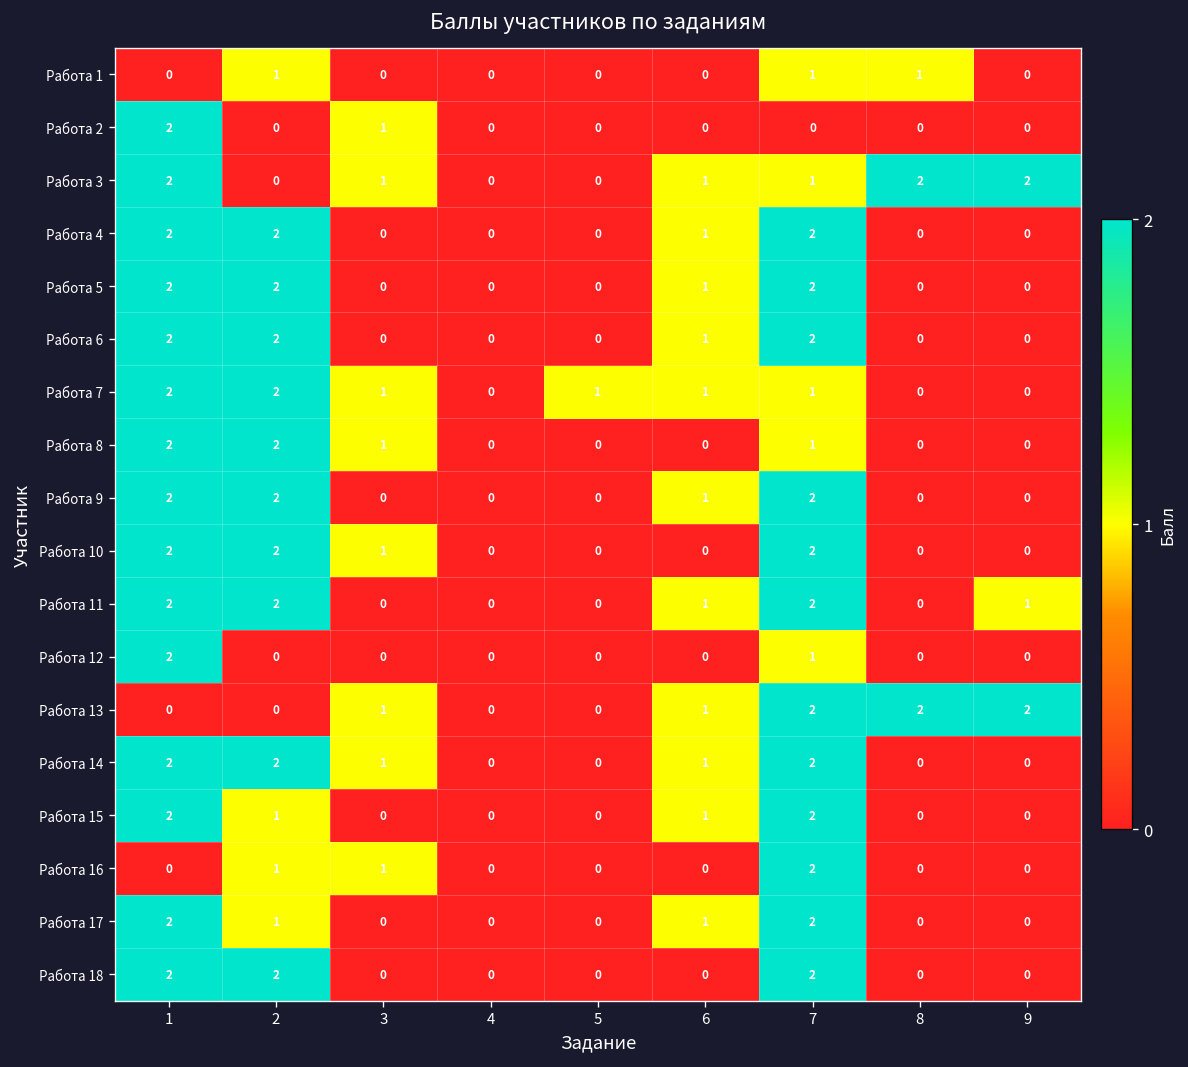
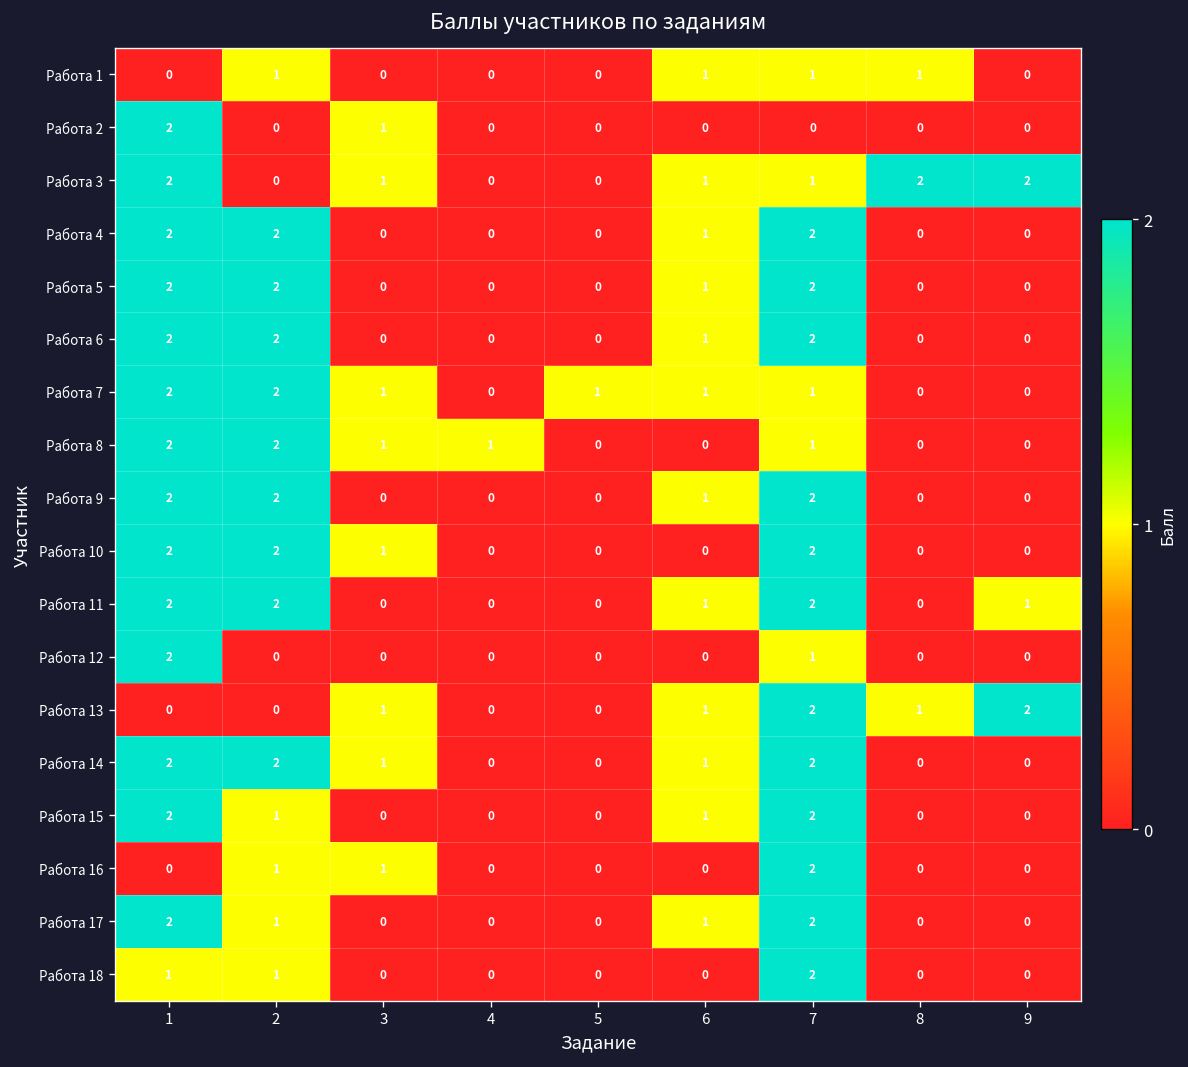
Работа 1, 6: 0 -> 1
Работа 8, 4: 0 -> 1
Работа 13, 8: 2 -> 1
Работа 18, 1: 2 -> 1
Работа 18, 2: 2 -> 1
